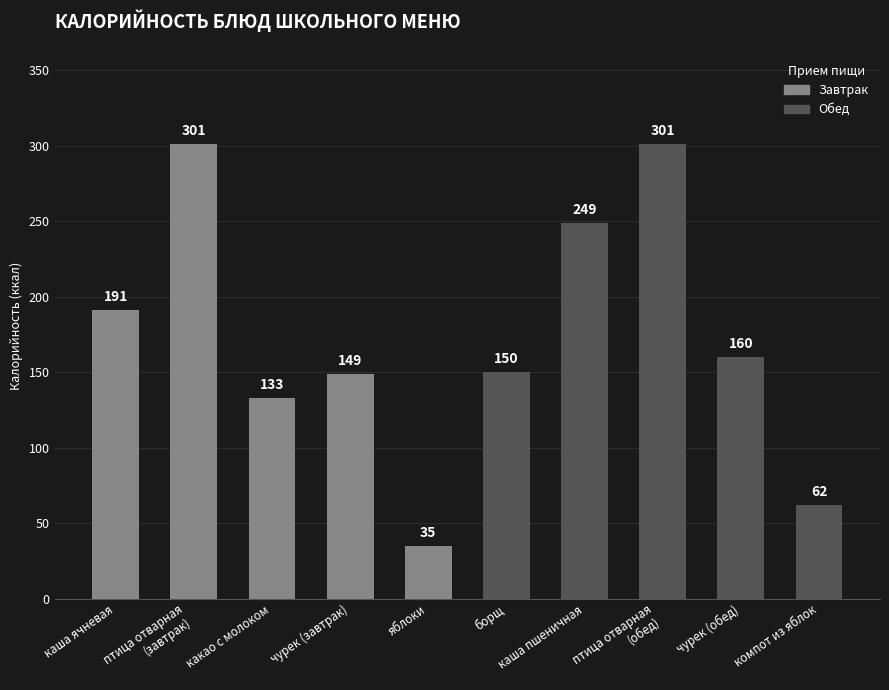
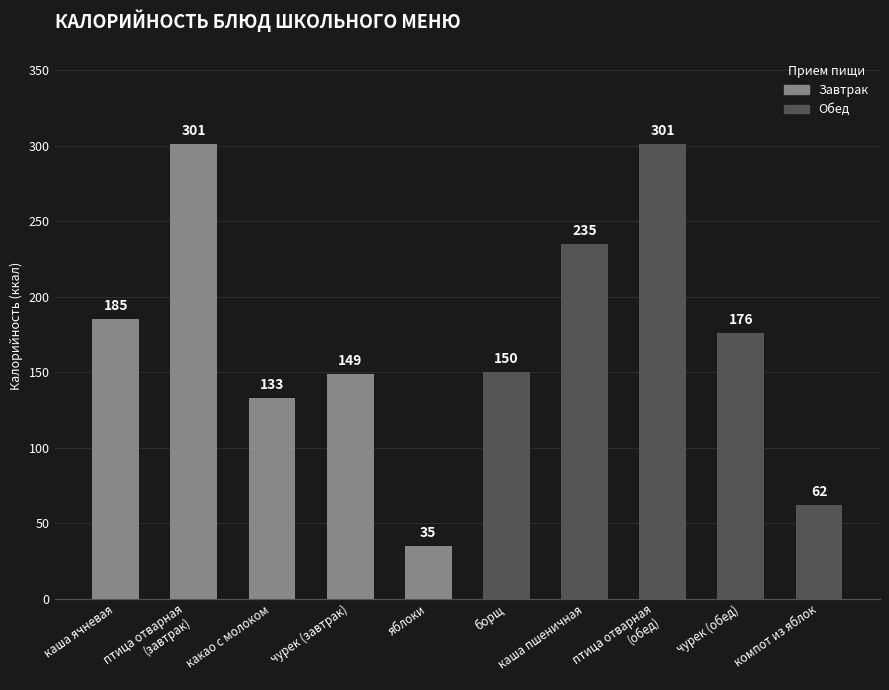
каша ячневая: 191 -> 185
каша пшеничная: 249 -> 235
чурек (обед): 160 -> 176
